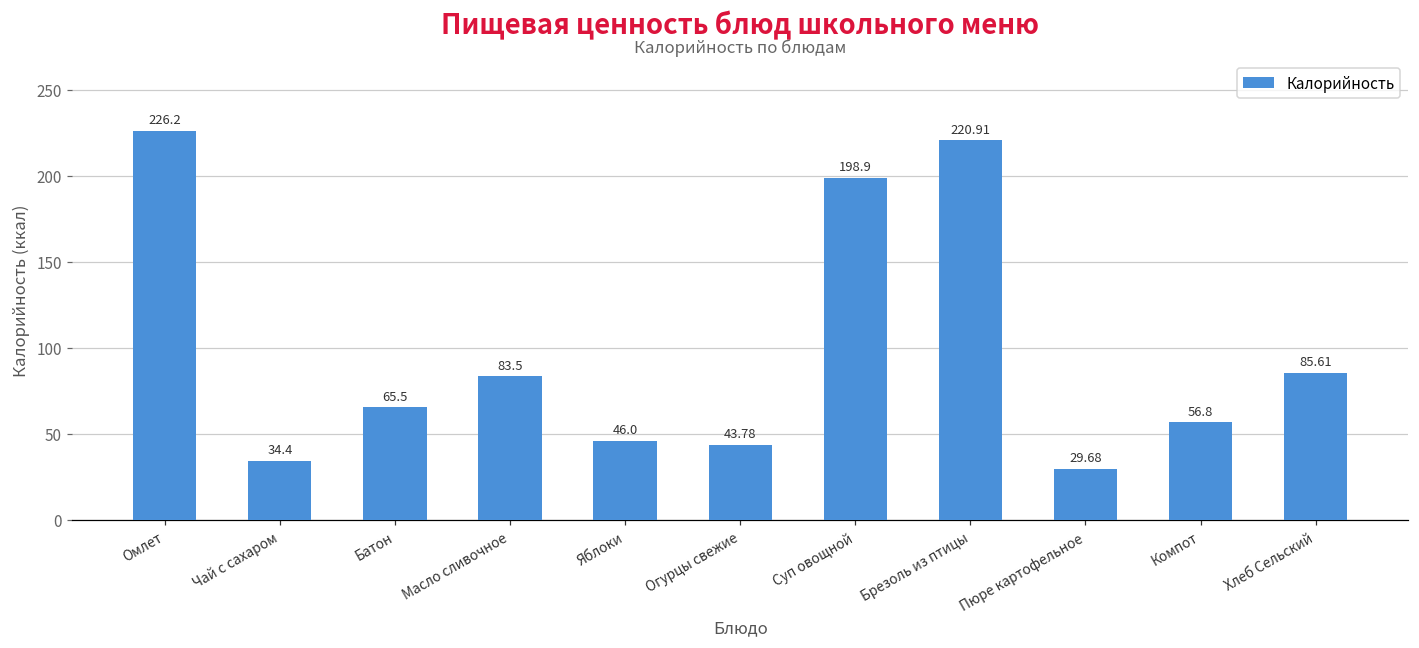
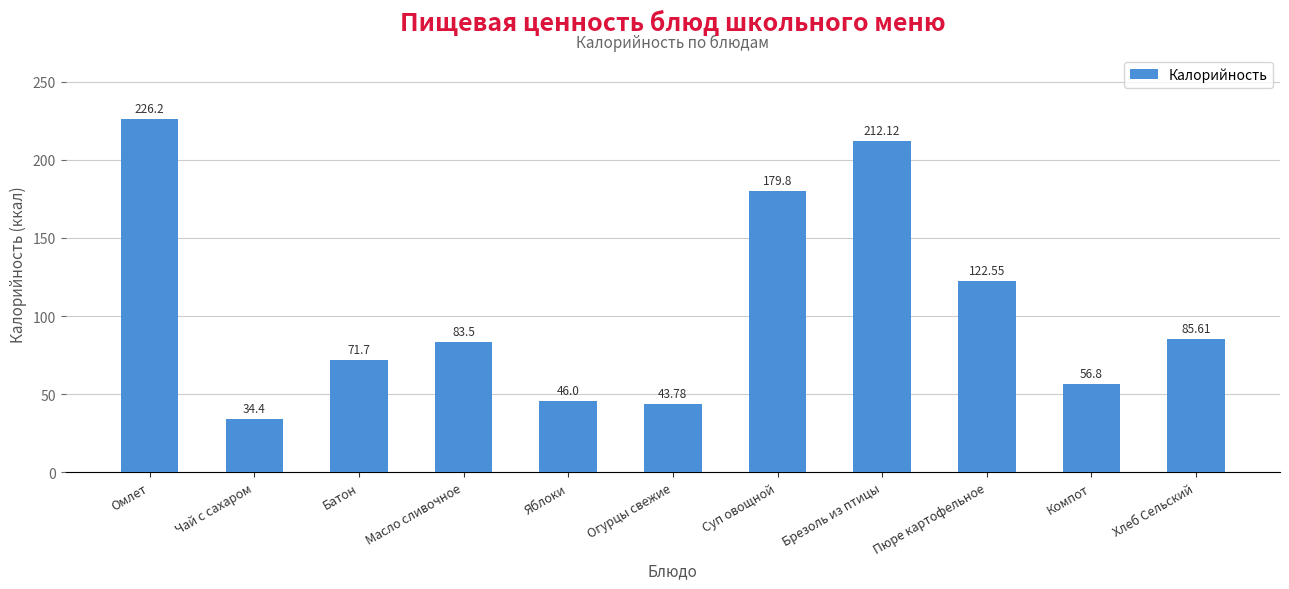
Батон: 65.5 -> 71.7
Суп овощной: 198.9 -> 179.8
Брезоль из птицы: 220.91 -> 212.12
Пюре картофельное: 29.68 -> 122.55
